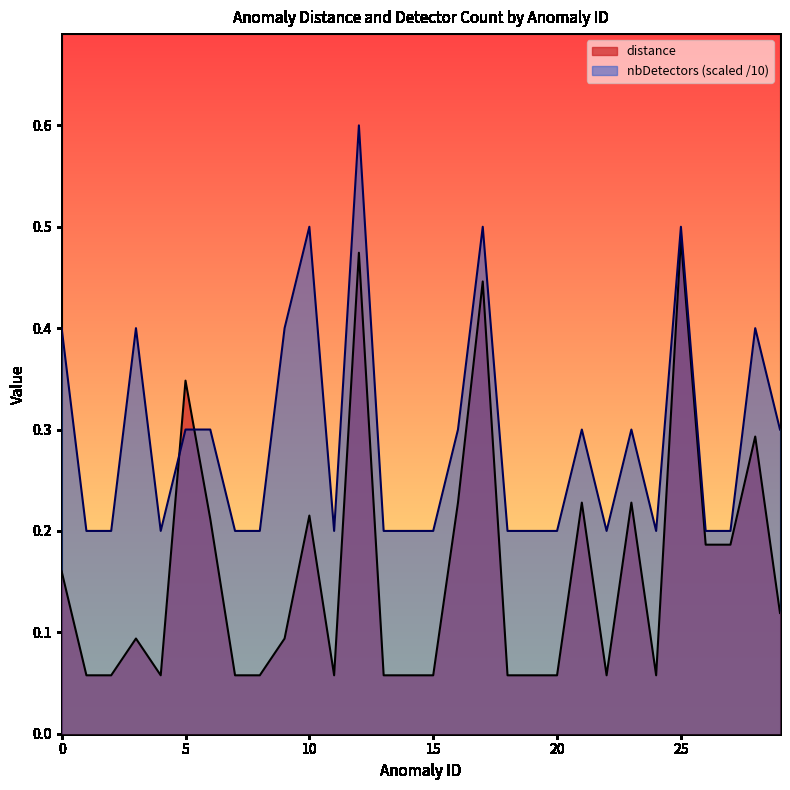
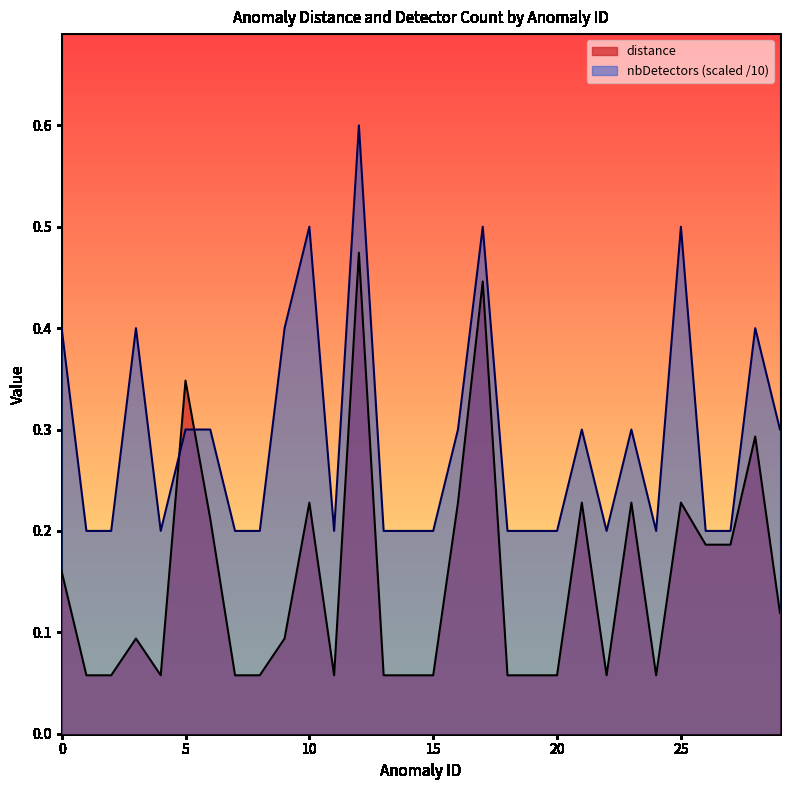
distance, 10: 0.215 -> 0.228
distance, 25: 0.488 -> 0.228
